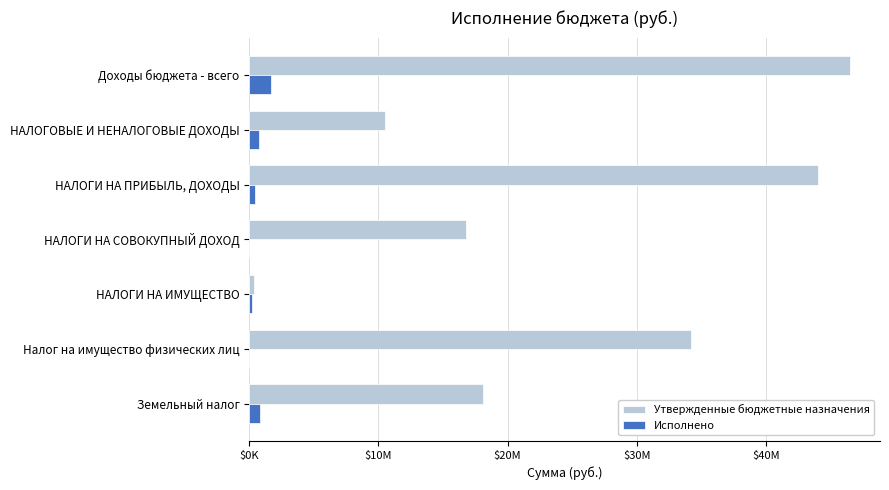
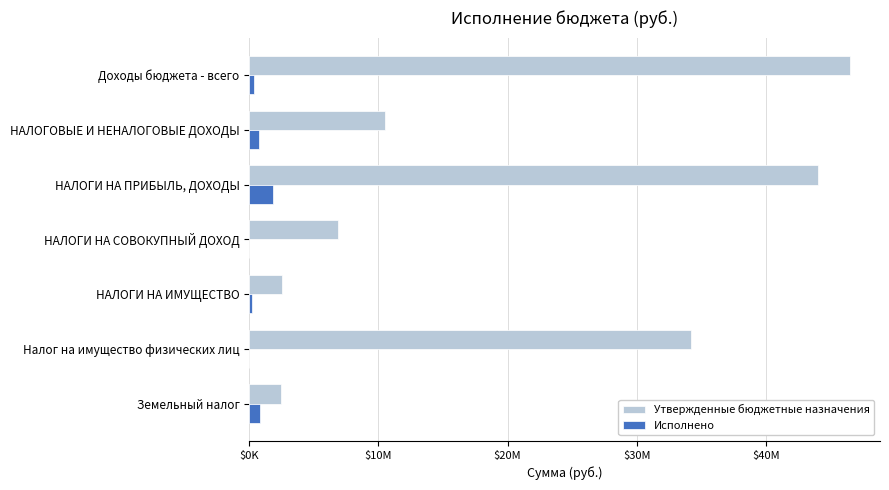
Исполнено, Доходы бюджета - всего: $1700000 -> $300000
Исполнено, НАЛОГИ НА ПРИБЫЛЬ, ДОХОДЫ: $400000 -> $1800000
Утвержденные бюджетные назначения, НАЛОГИ НА СОВОКУПНЫЙ ДОХОД: $16800000 -> $6900000
Утвержденные бюджетные назначения, НАЛОГИ НА ИМУЩЕСТВО: $400000 -> $2600000
Утвержденные бюджетные назначения, Земельный налог: $18100000 -> $2400000
